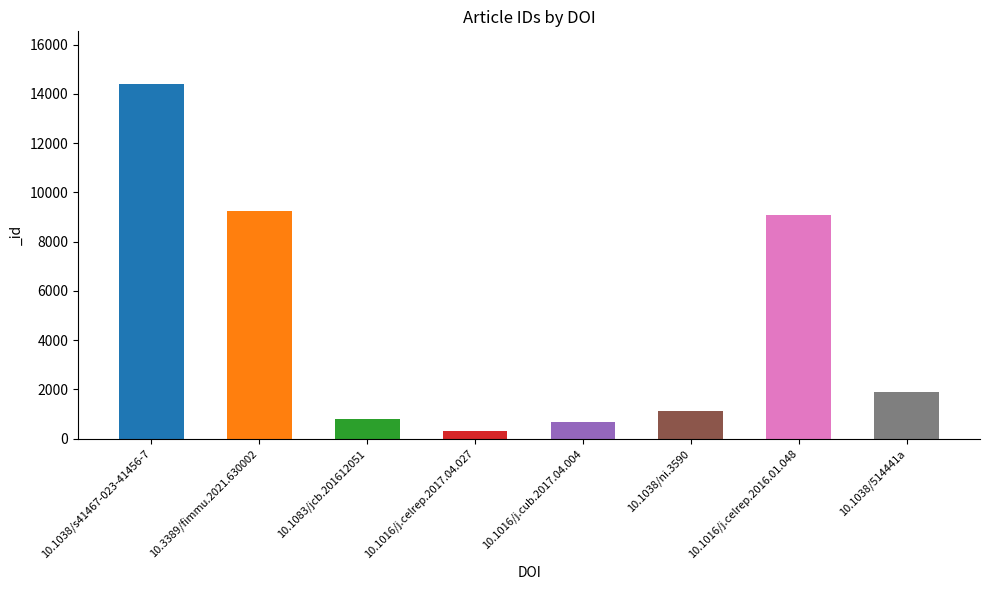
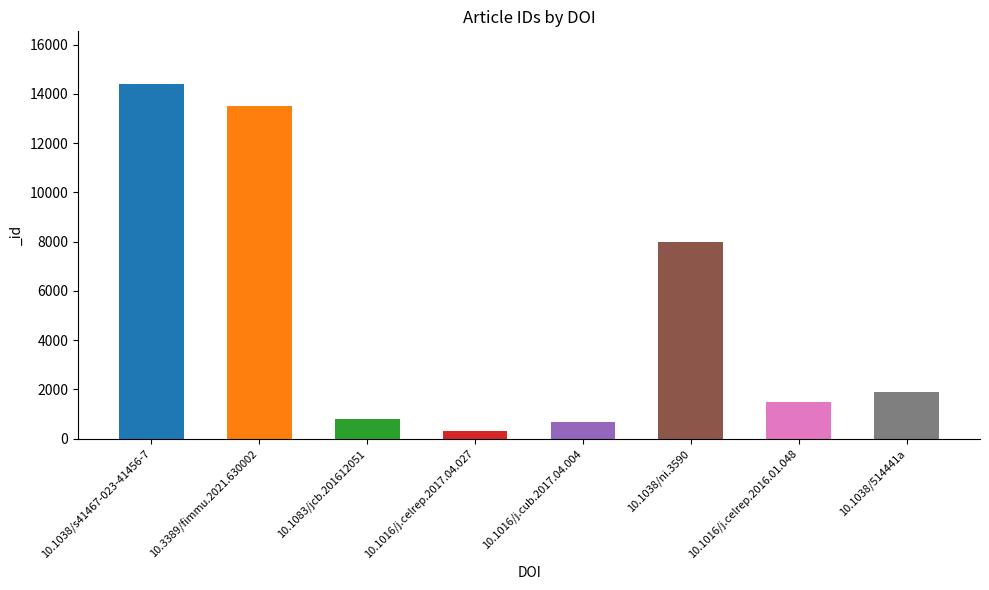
10.3389/fimmu.2021.630002: 9300 -> 13500
10.1038/ni.3590: 1100 -> 8000
10.1016/j.celrep.2016.01.048: 9100 -> 1500
